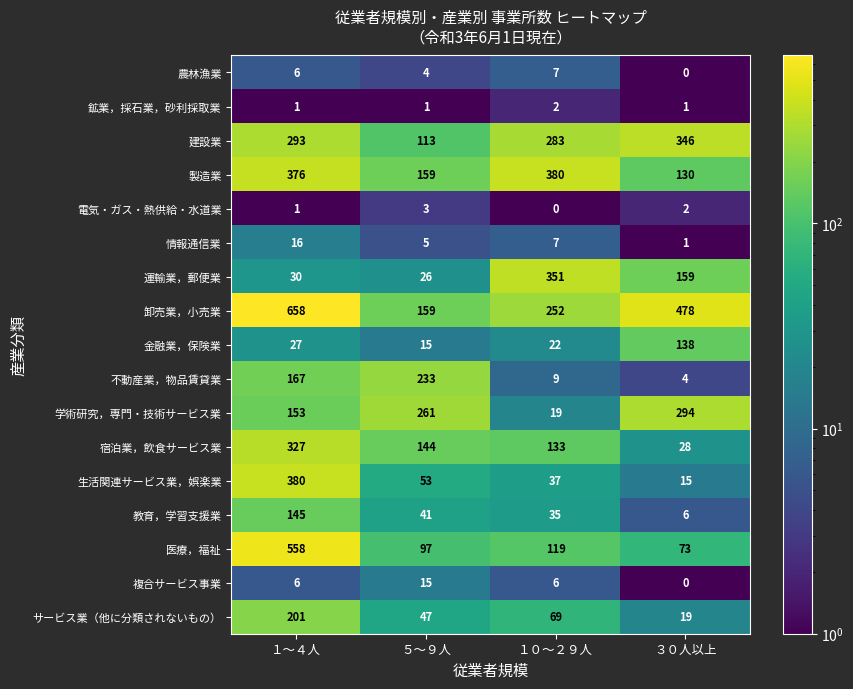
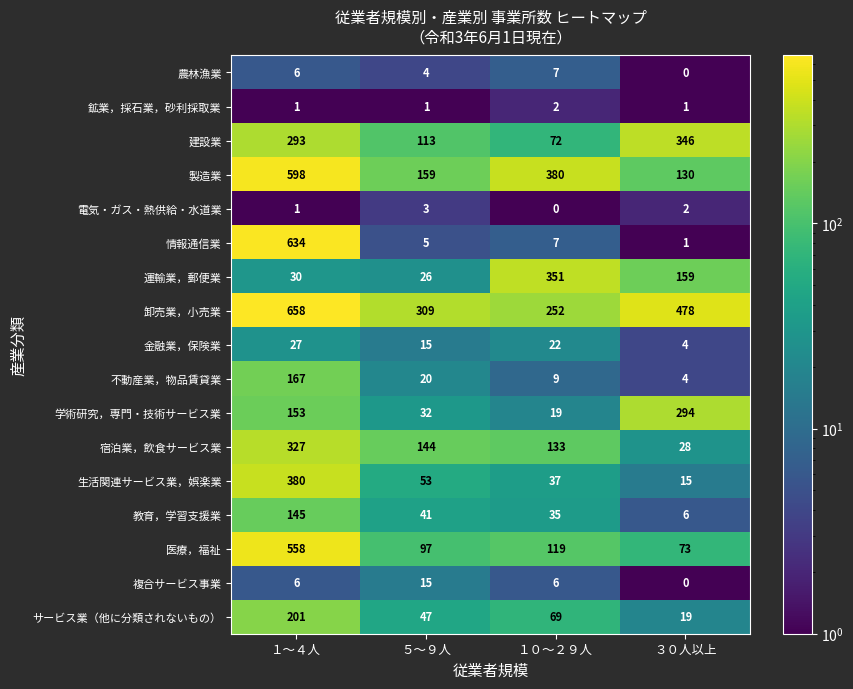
建設業, １０～２９人: 283 -> 72
製造業, １～４人: 376 -> 598
情報通信業, １～４人: 16 -> 634
卸売業，小売業, ５～９人: 159 -> 309
金融業，保険業, ３０人以上: 138 -> 4
不動産業，物品賃貸業, ５～９人: 233 -> 20
学術研究，専門・技術サービス業, ５～９人: 261 -> 32
